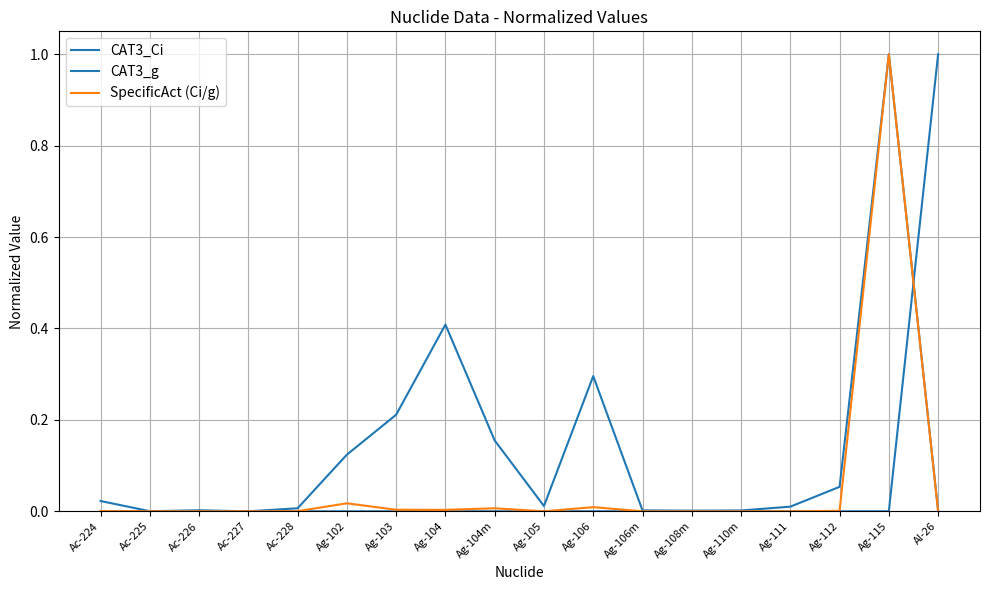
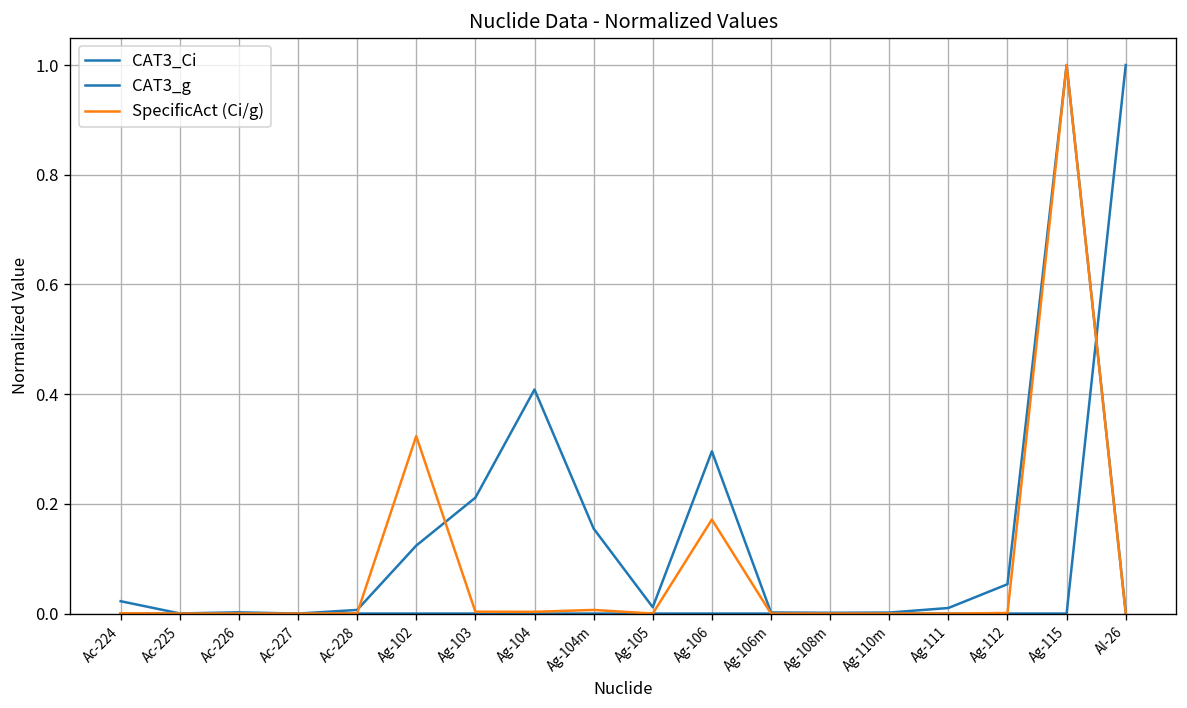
SpecificAct (Ci/g), Ag-102: 0.02 -> 0.32
SpecificAct (Ci/g), Ag-106: 0.01 -> 0.17
